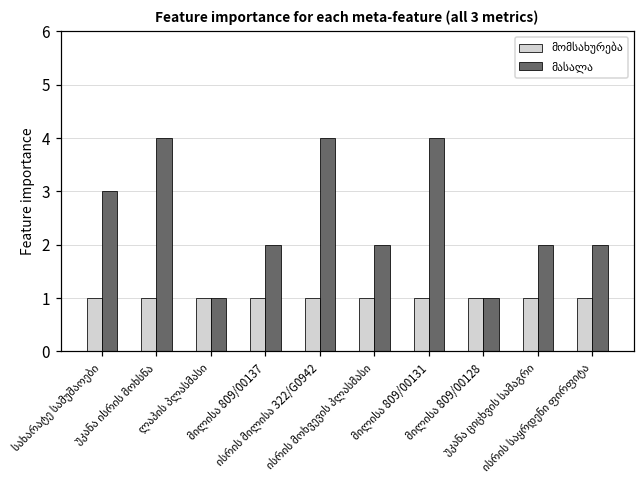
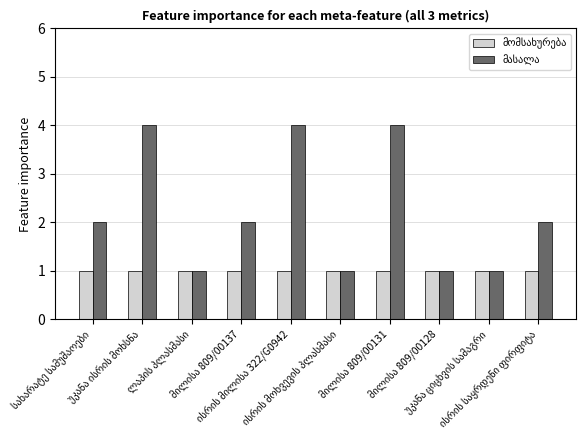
მასალა, სახარატე სამუშაოები: 3 -> 2
მასალა, ისრის მოხვევის პლასმასი: 2 -> 1
მასალა, უკანა ციცხვის სამაგრი: 2 -> 1
